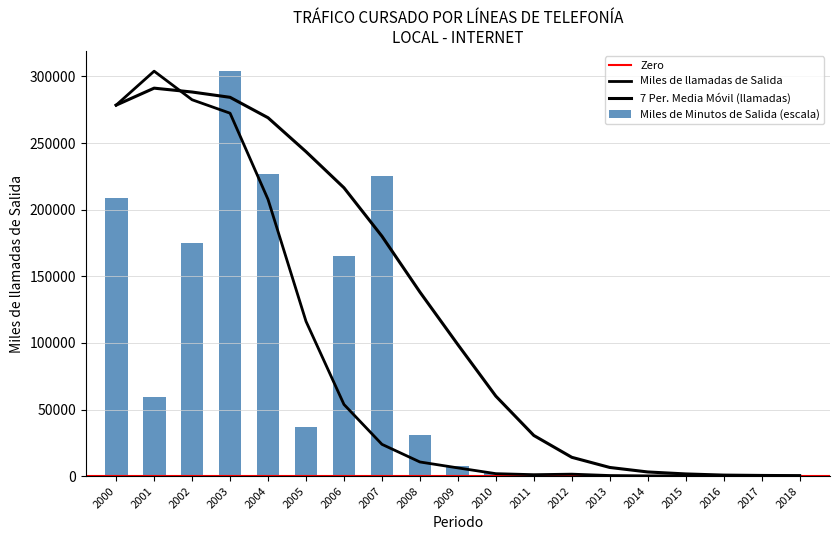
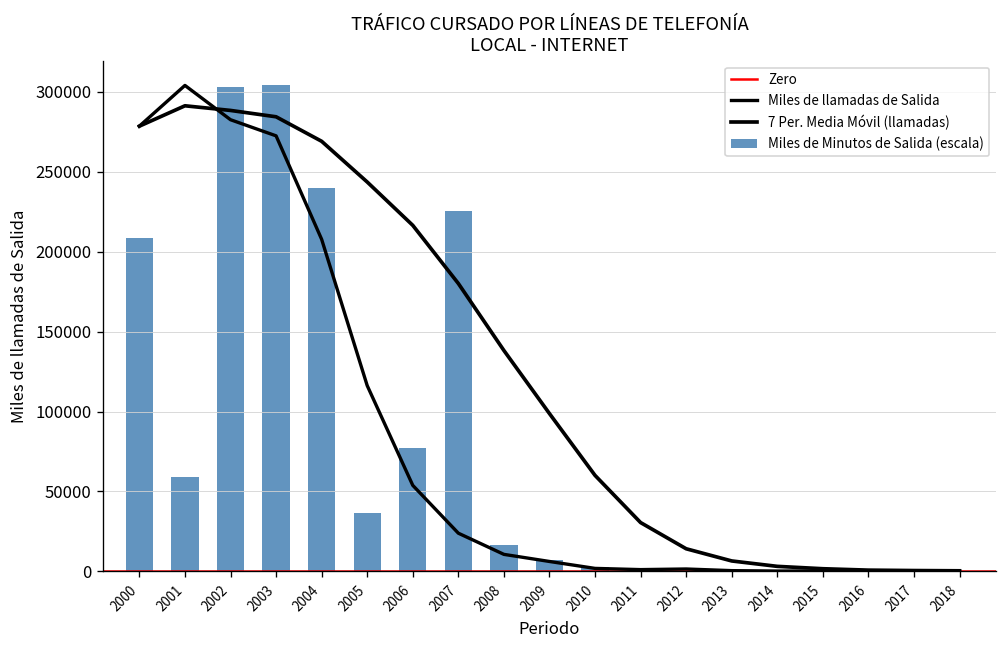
Miles de Minutos de Salida (escala), 2002: 175000 -> 303000
Miles de Minutos de Salida (escala), 2004: 227000 -> 240000
Miles de Minutos de Salida (escala), 2006: 165000 -> 77000
Miles de Minutos de Salida (escala), 2008: 31000 -> 17000
